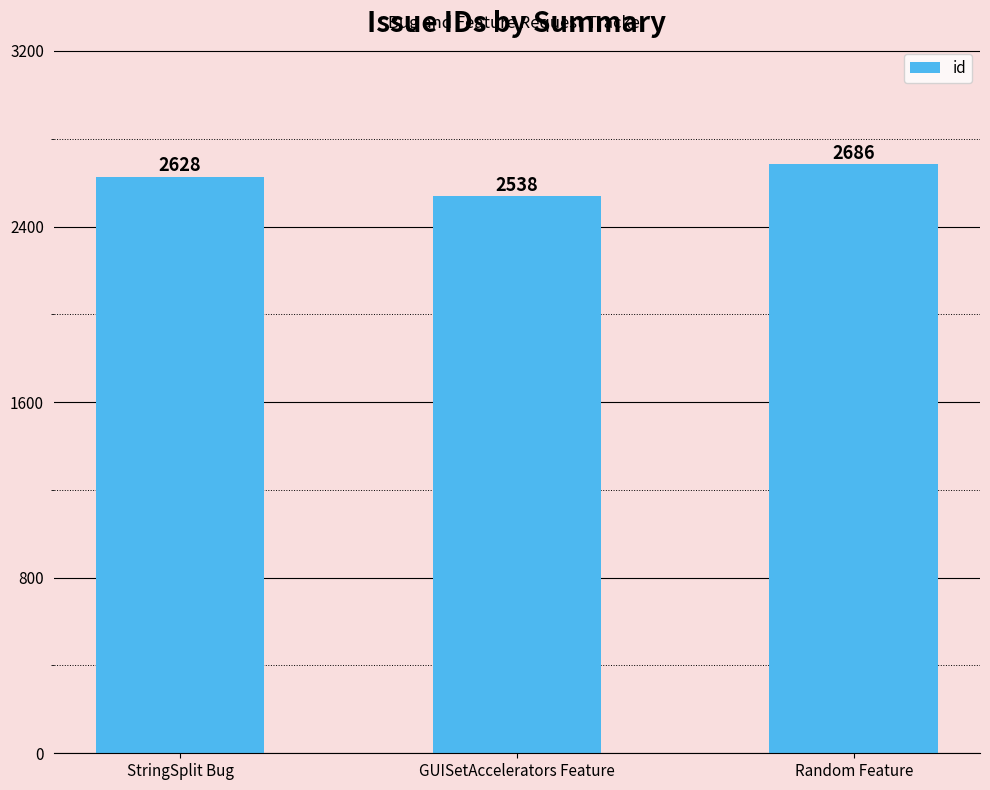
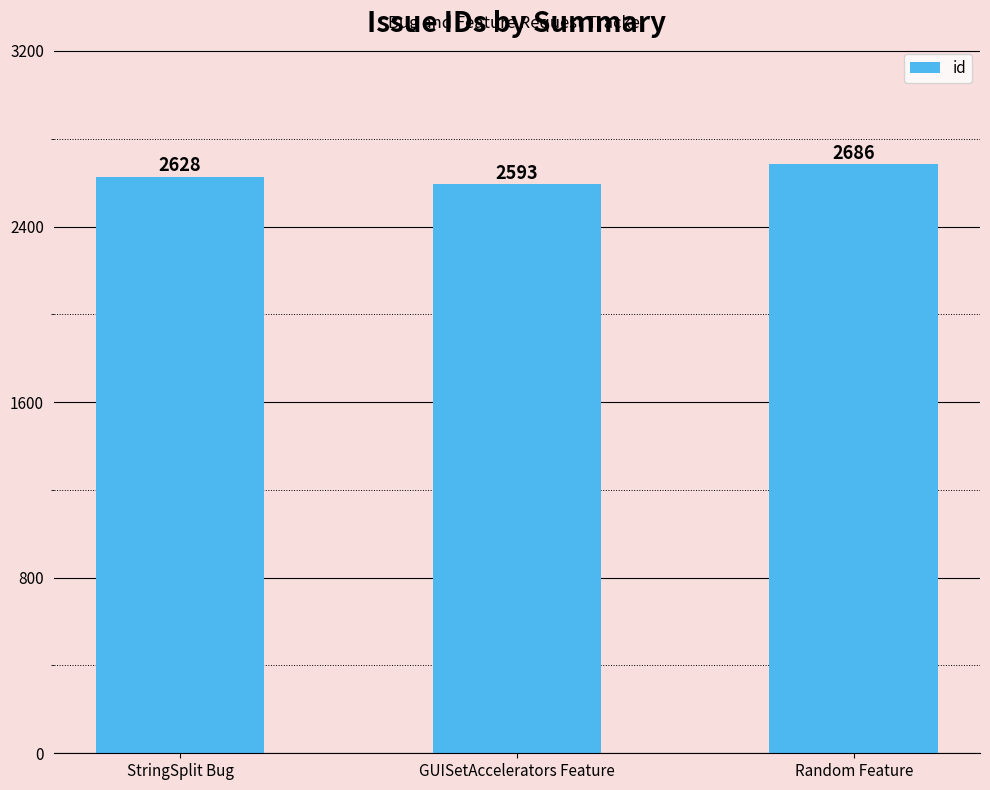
GUISetAccelerators Feature: 2538 -> 2593
